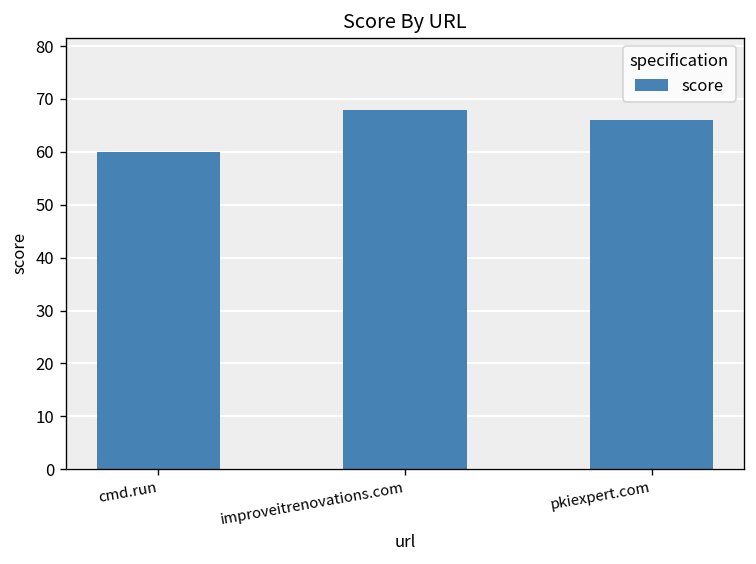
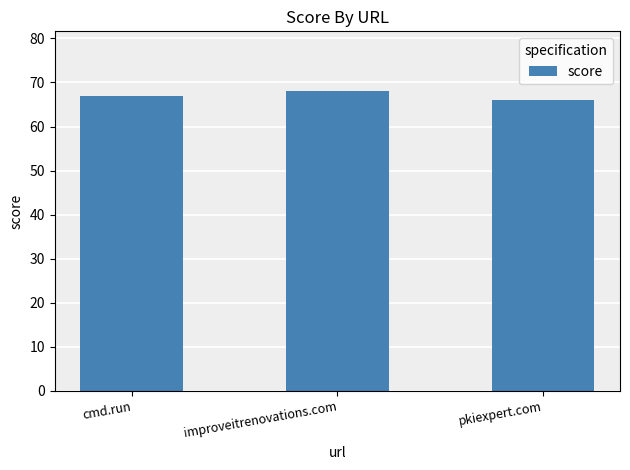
cmd.run: 60 -> 67
